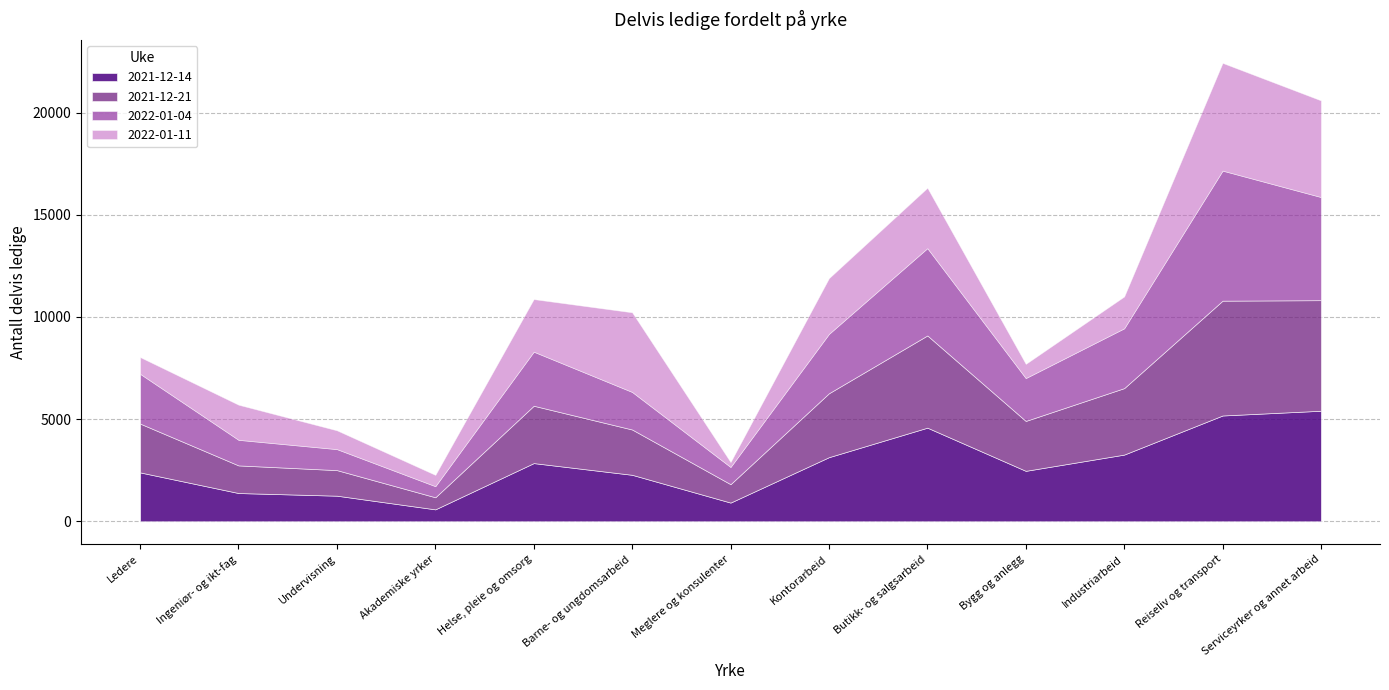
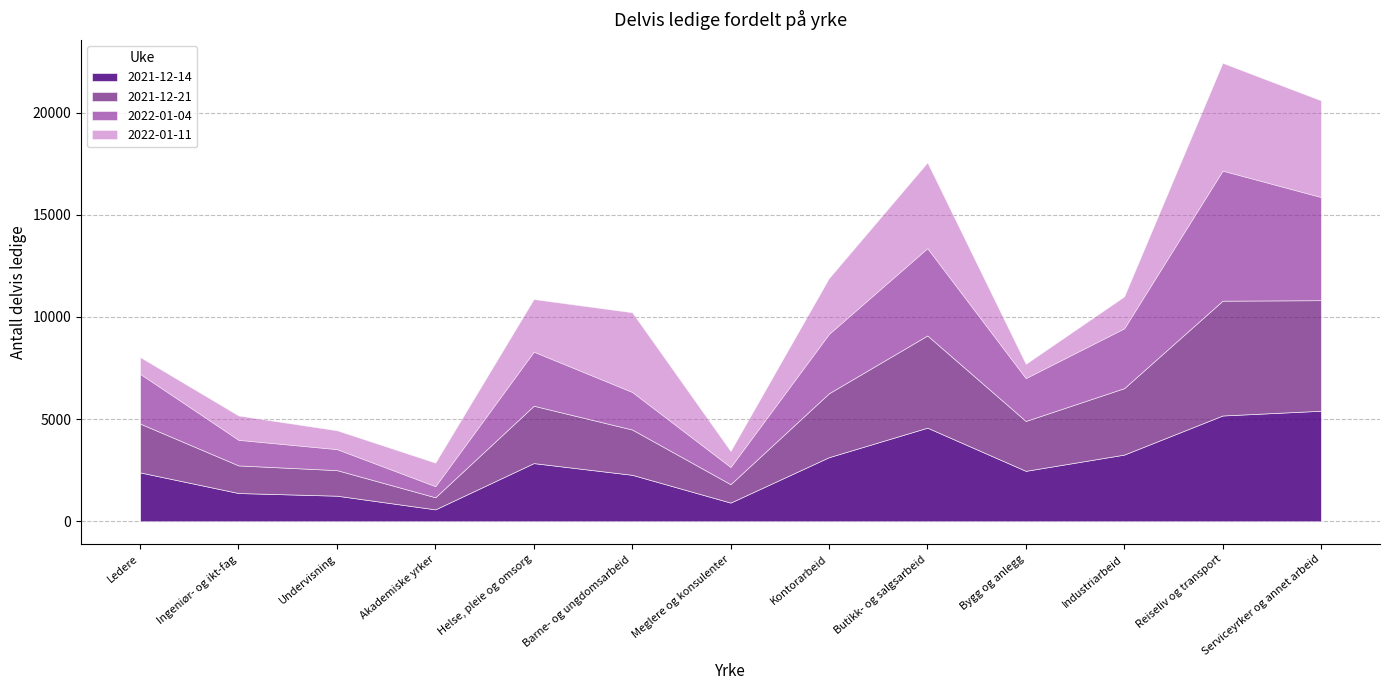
2022-01-11, Ingeniør- og ikt-fag: 1700 -> 1200
2022-01-11, Akademiske yrker: 600 -> 1200
2022-01-11, Meglere og konsulenter: 200 -> 800
2022-01-11, Butikk- og salgsarbeid: 3000 -> 4200
